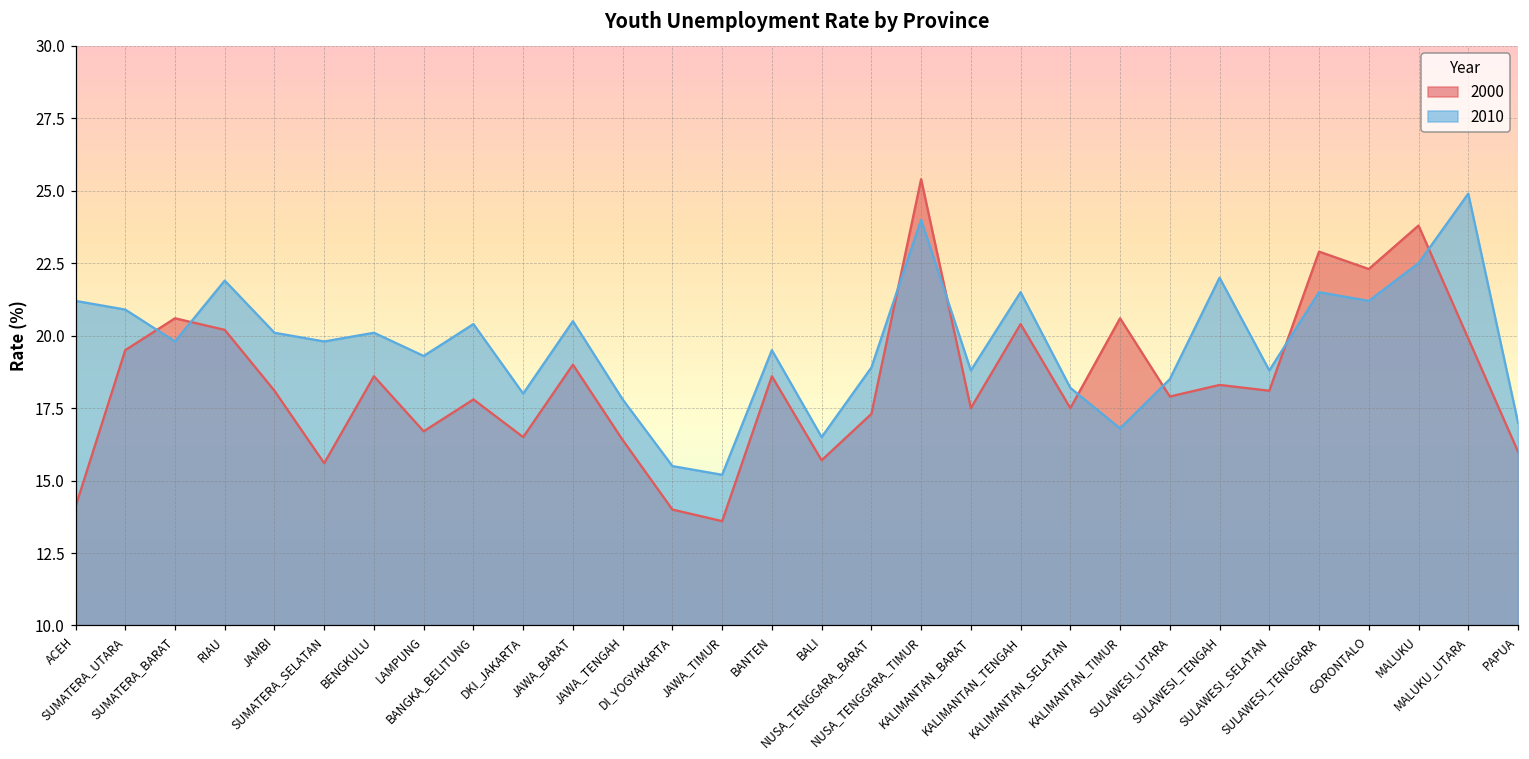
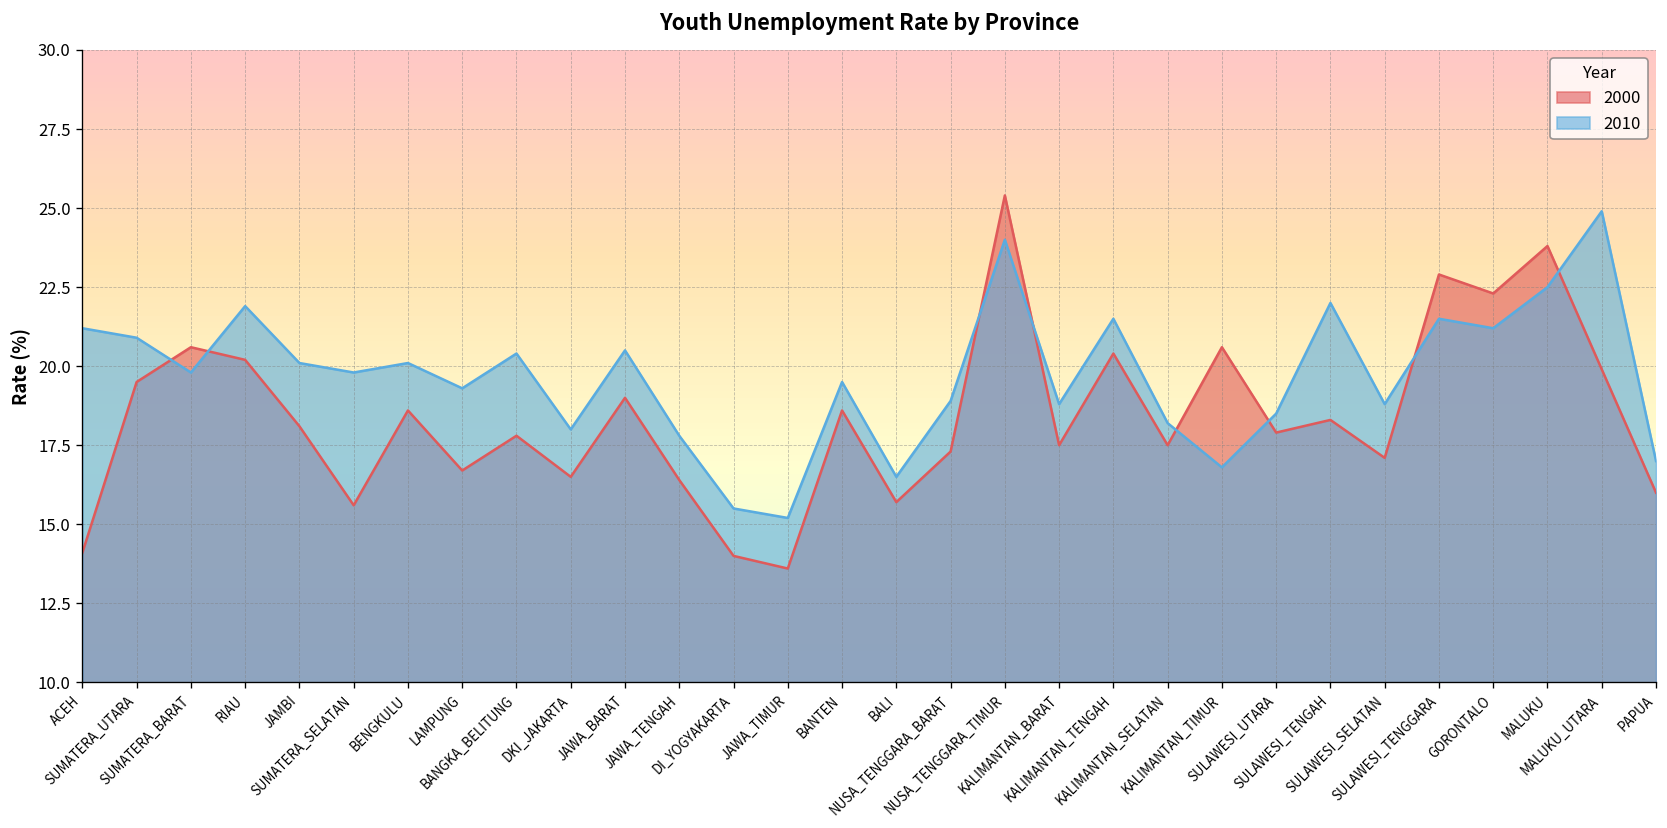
2000, SULAWESI_SELATAN: 18.1 -> 17.1
